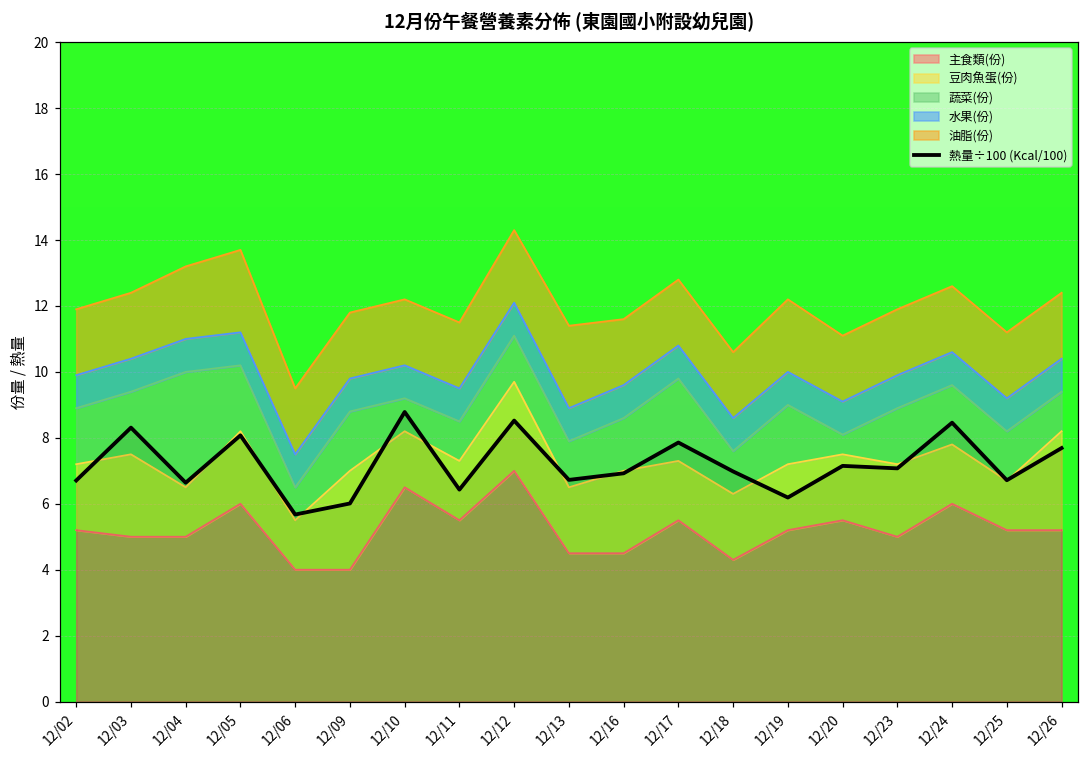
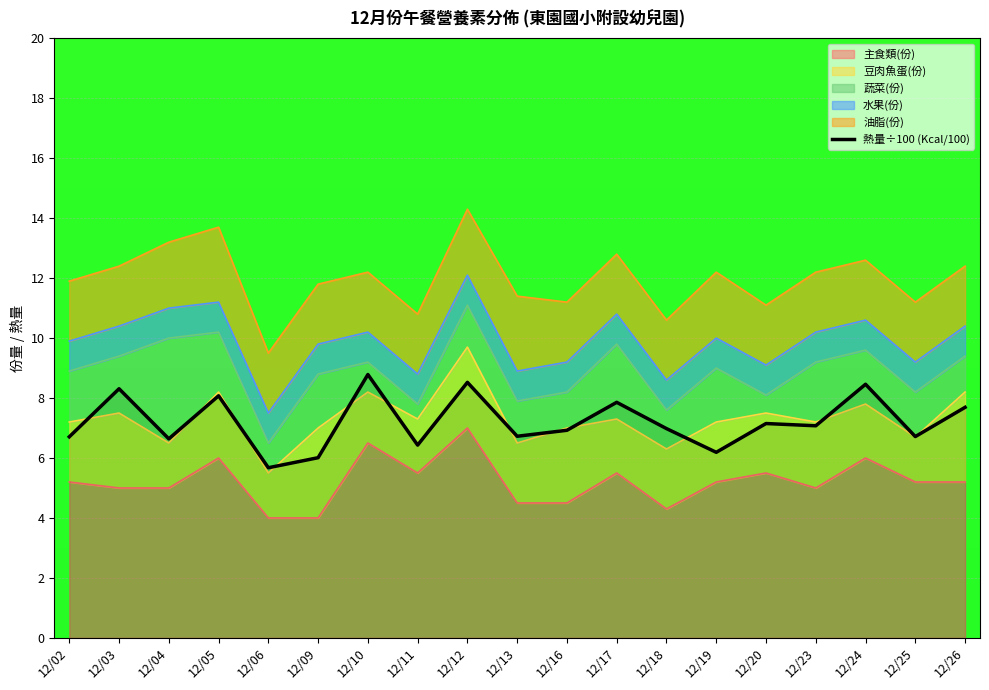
蔬菜(份), 12/11: 1.2 -> 0.5
蔬菜(份), 12/16: 1.6 -> 1.2
蔬菜(份), 12/23: 1.7 -> 2.0
